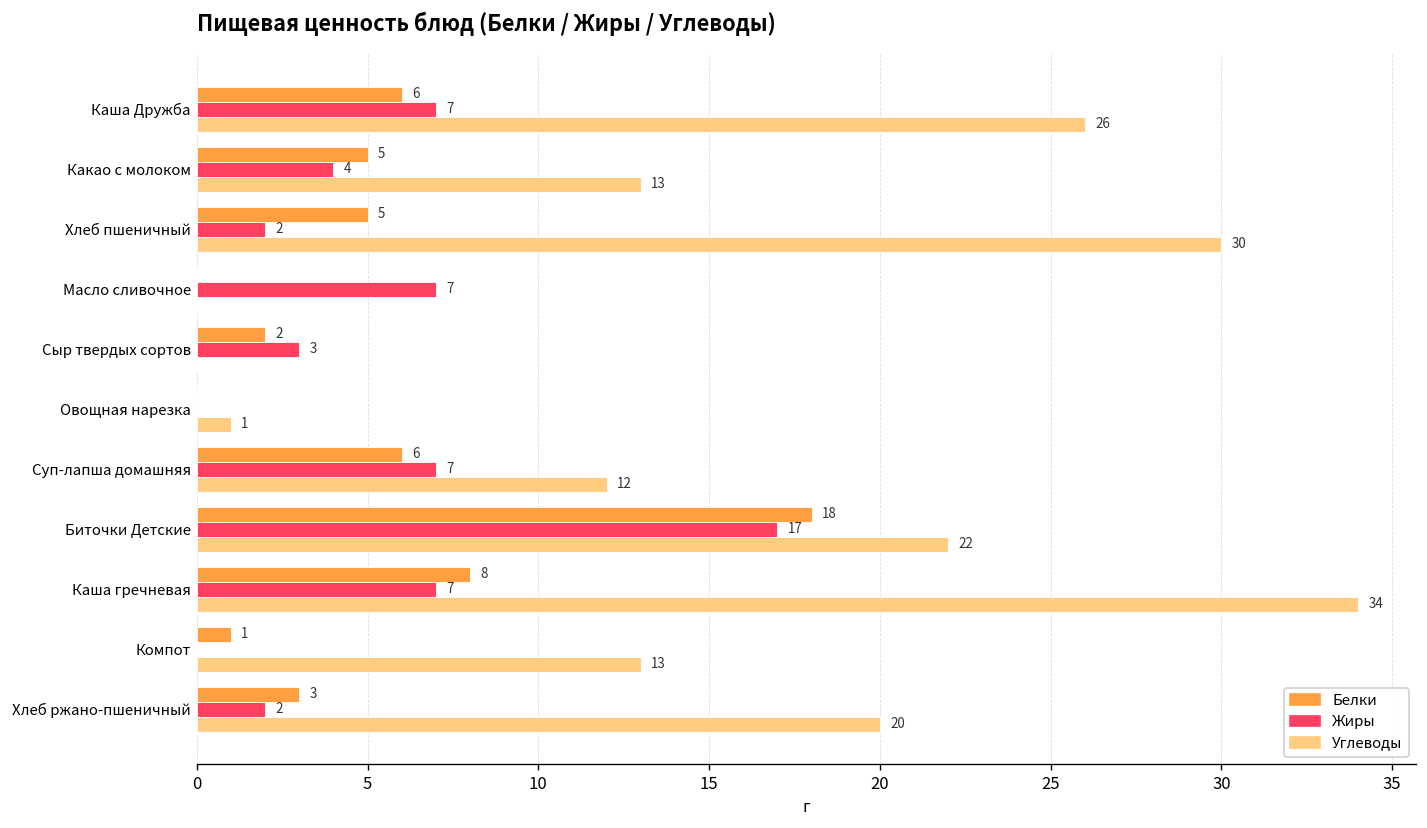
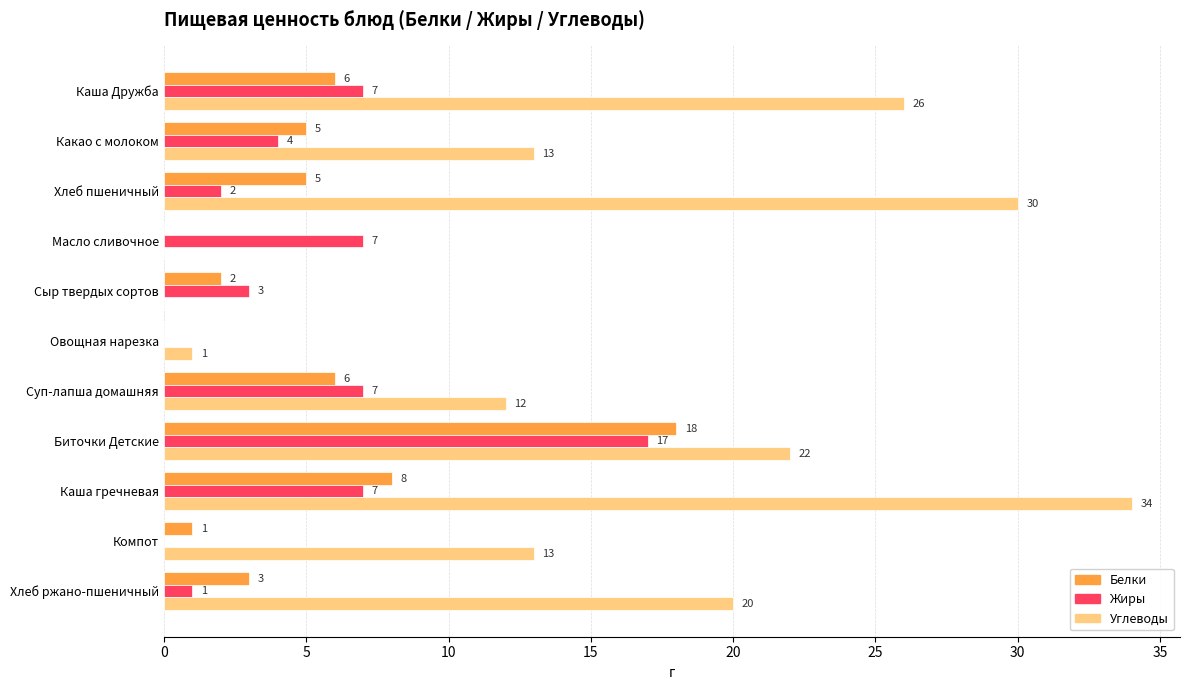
Жиры, Хлеб ржано-пшеничный: 2 -> 1
